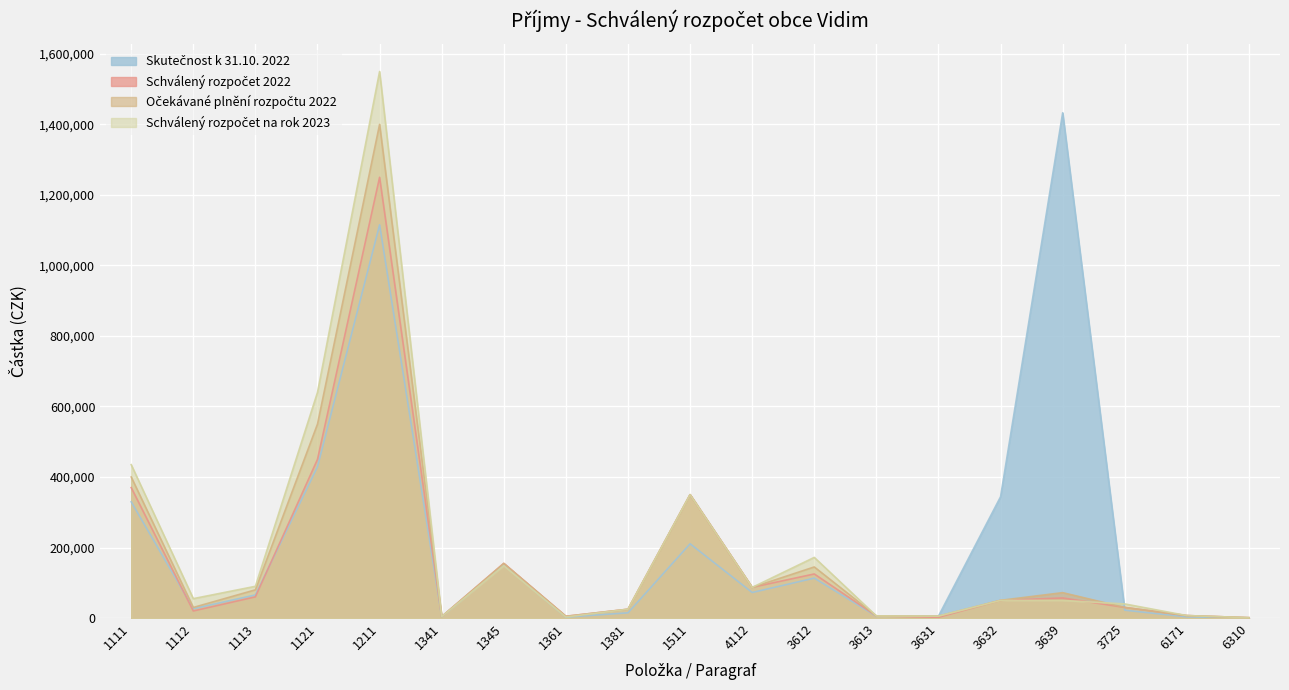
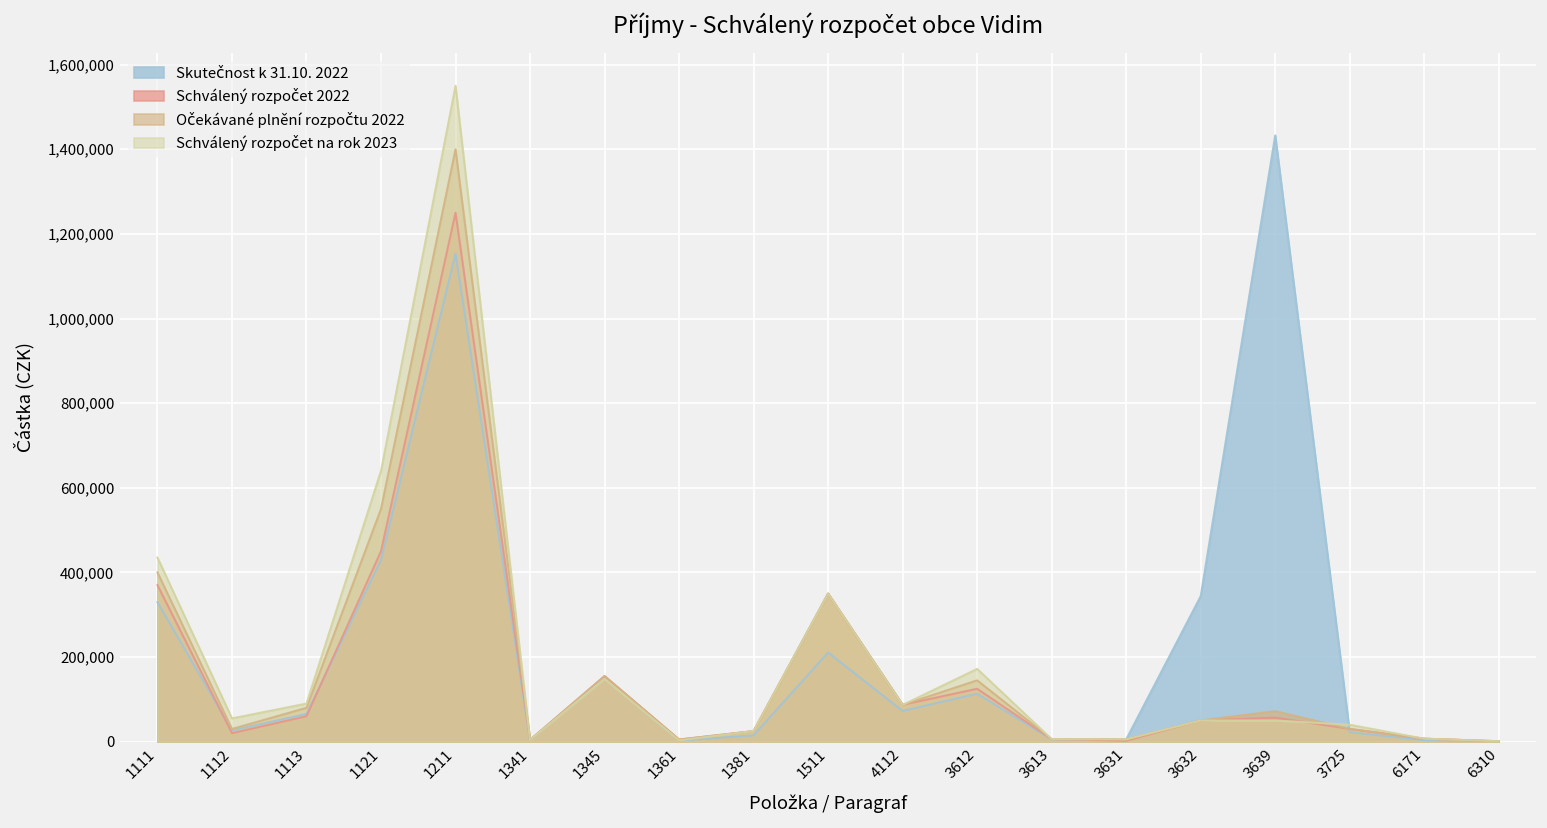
Skutečnost k 31.10. 2022, 1211: 1,120,000 -> 1,150,000
